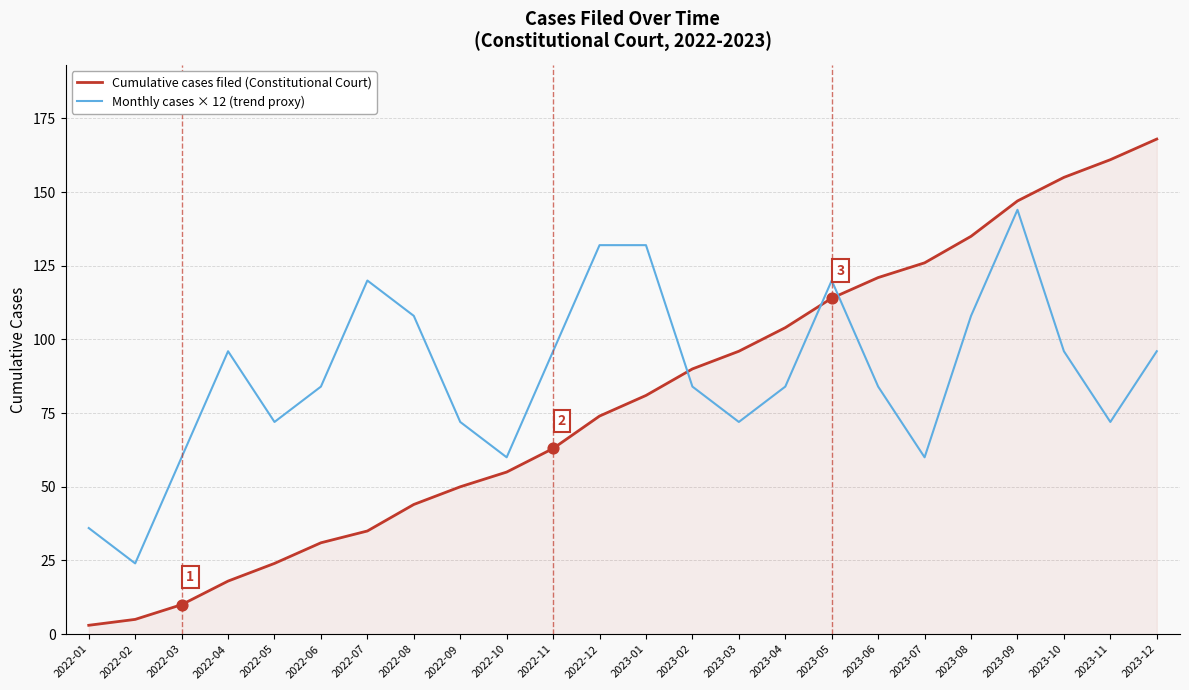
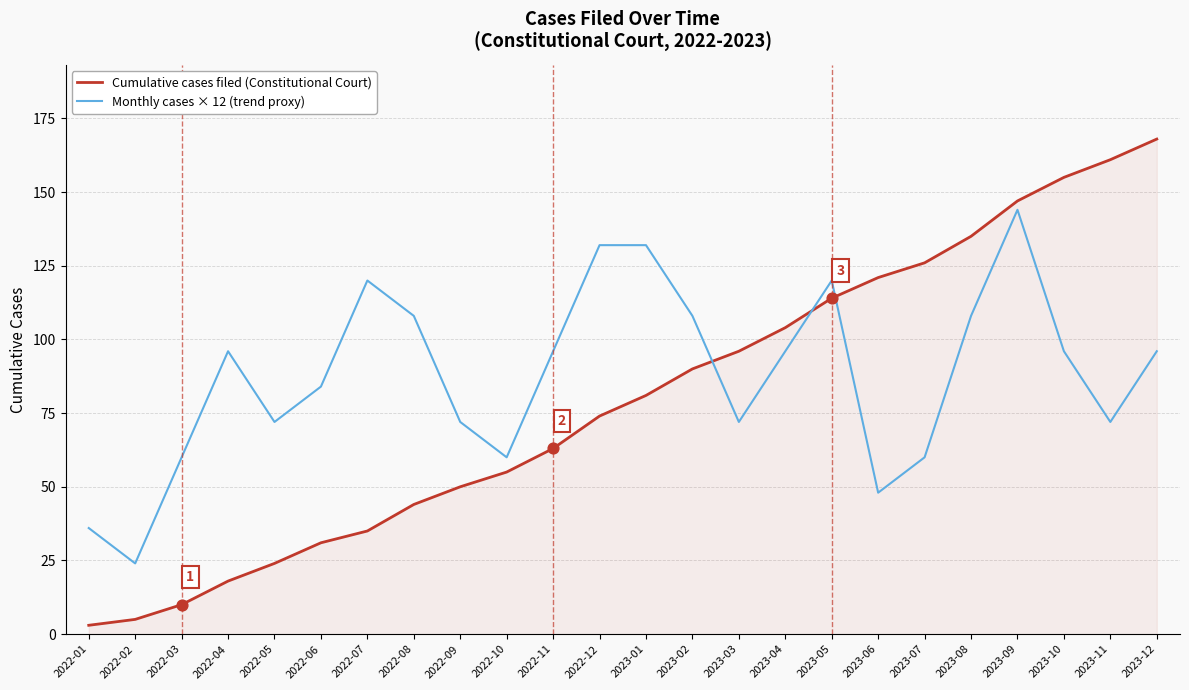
Monthly cases × 12 (trend proxy), 2023-02: 84 -> 108
Monthly cases × 12 (trend proxy), 2023-04: 84 -> 96
Monthly cases × 12 (trend proxy), 2023-06: 84 -> 48
